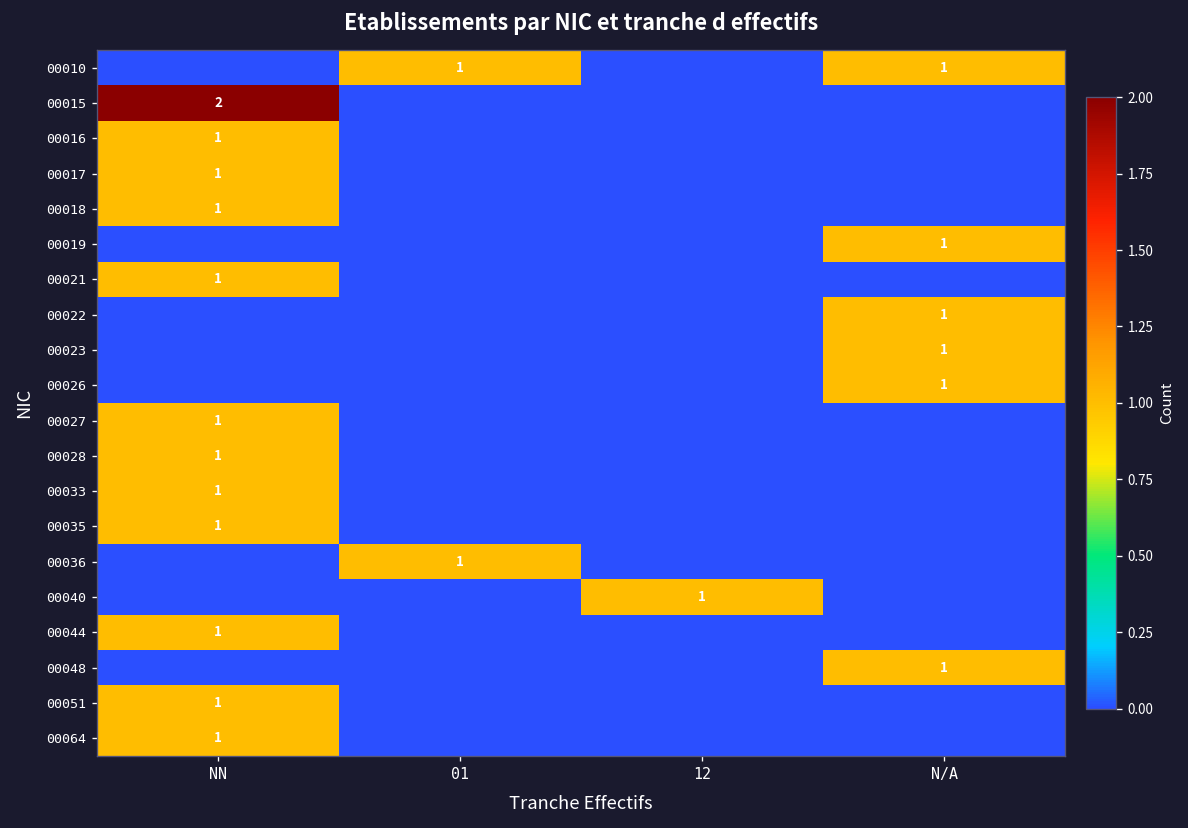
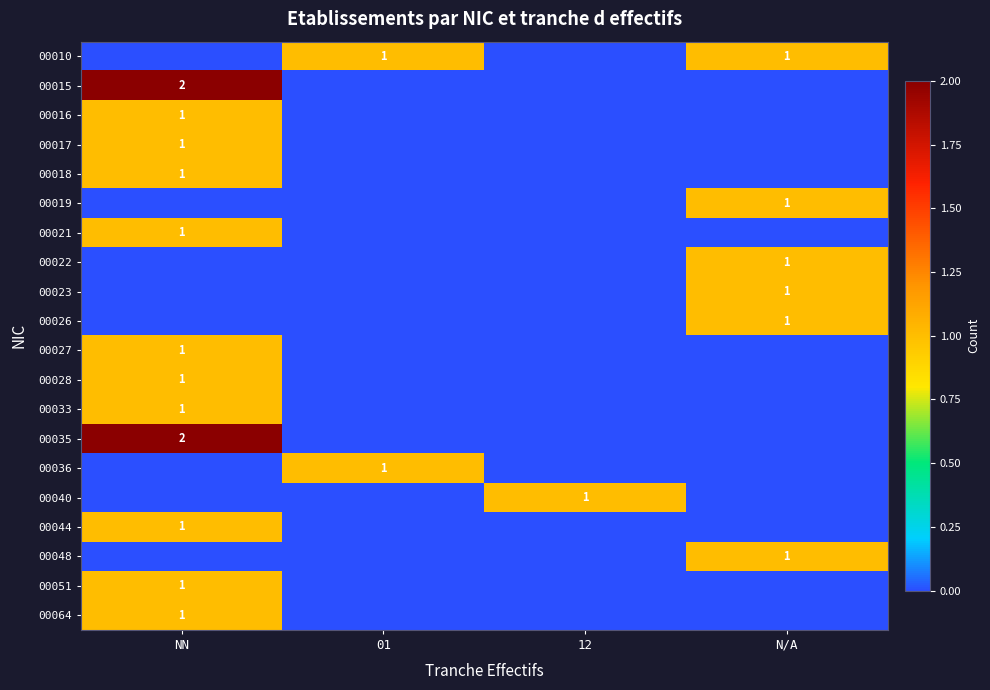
00035, NN: 1 -> 2
